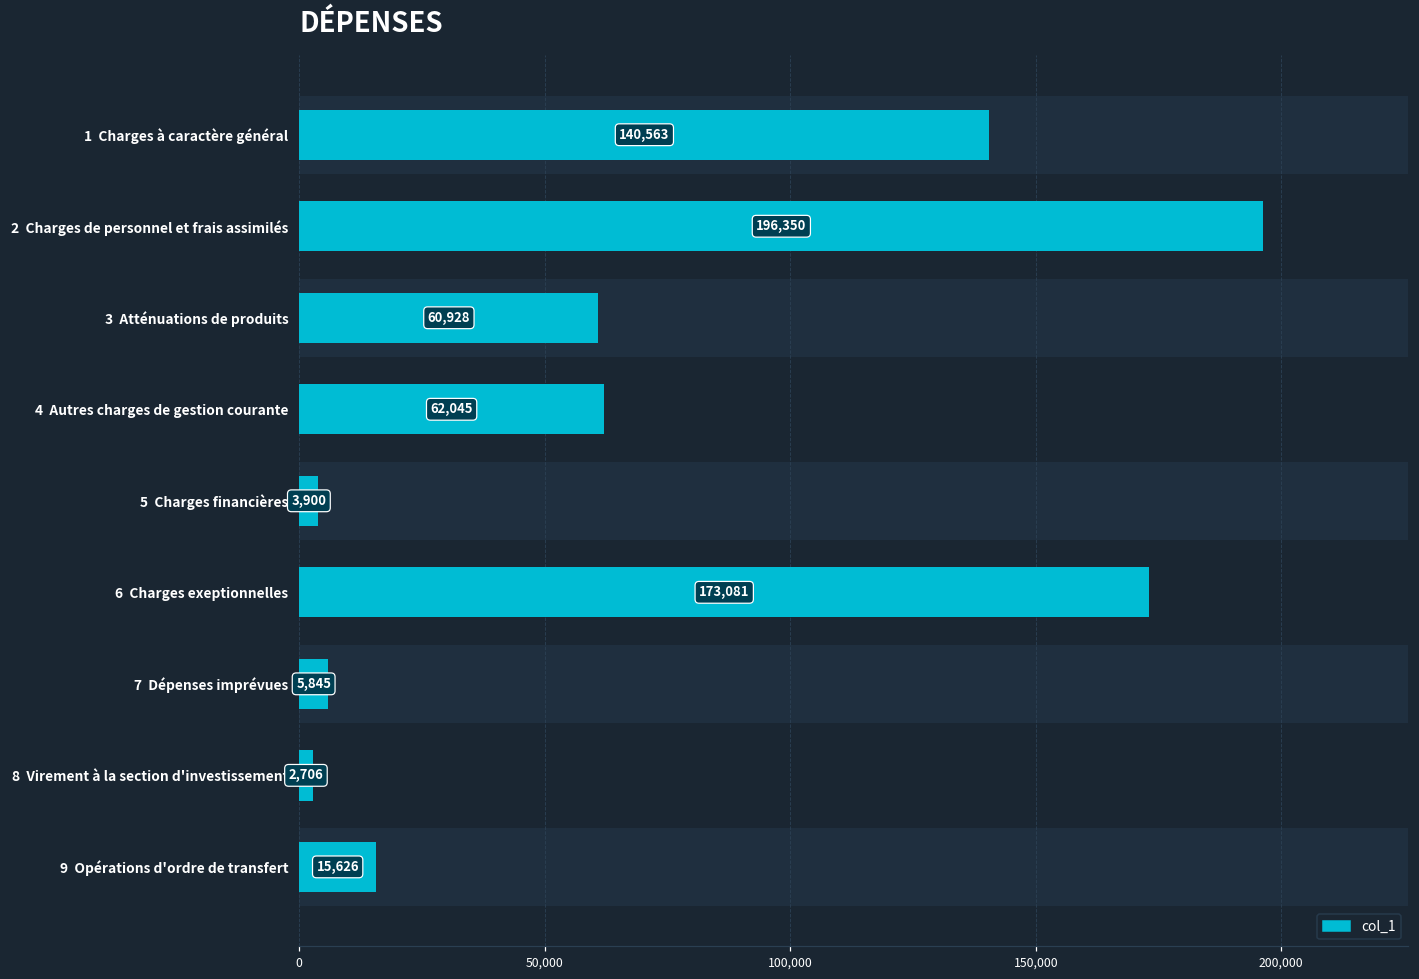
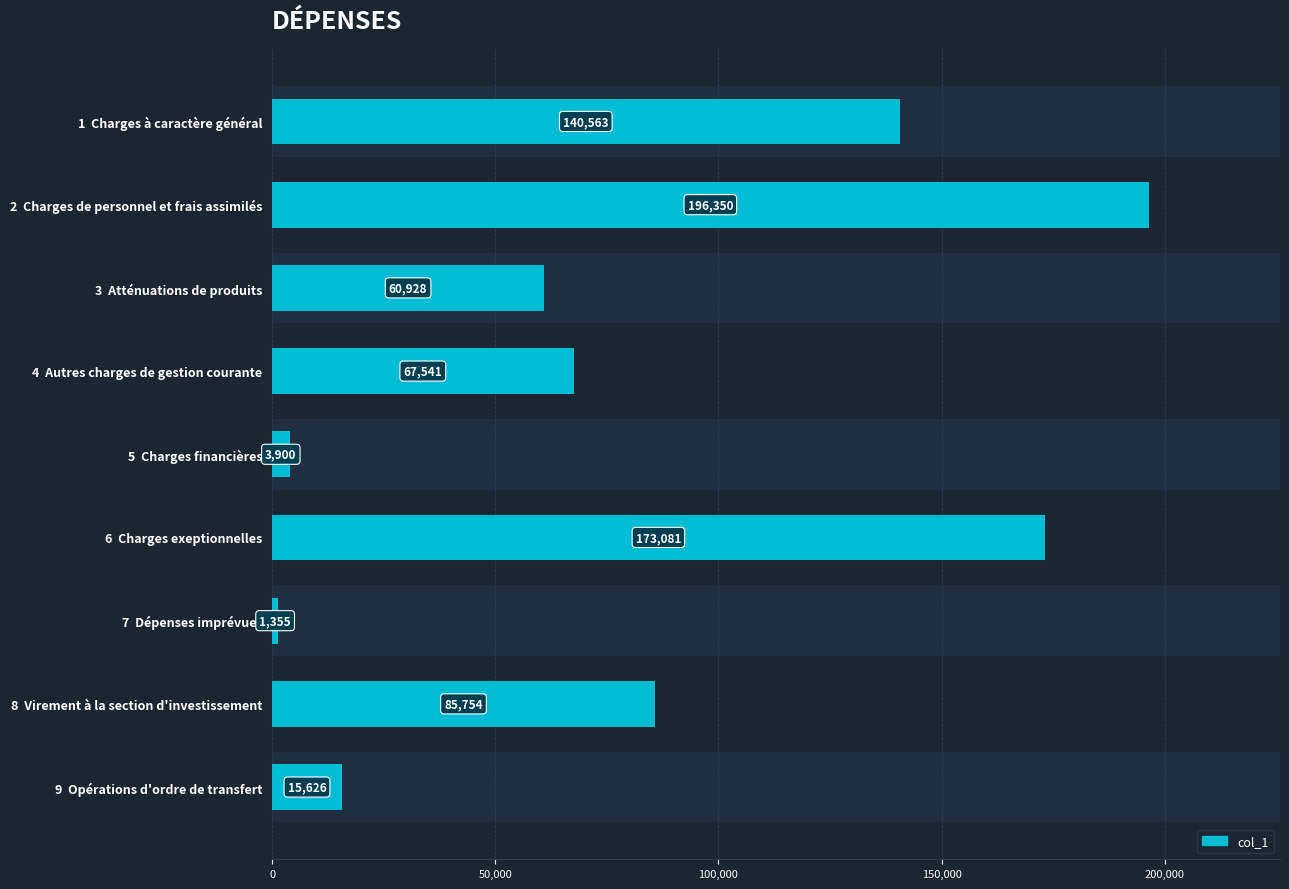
col_1, 4 Autres charges de gestion courante: 62,045 -> 67,541
col_1, 7 Dépenses imprévues: 5,845 -> 1,355
col_1, 8 Virement à la section d'investissement: 2,706 -> 85,754
